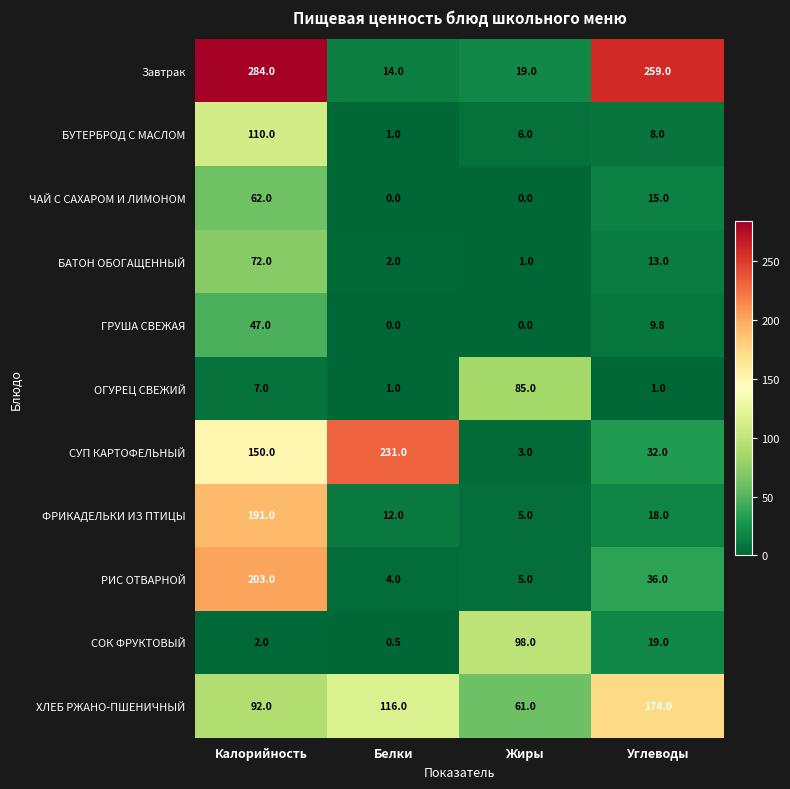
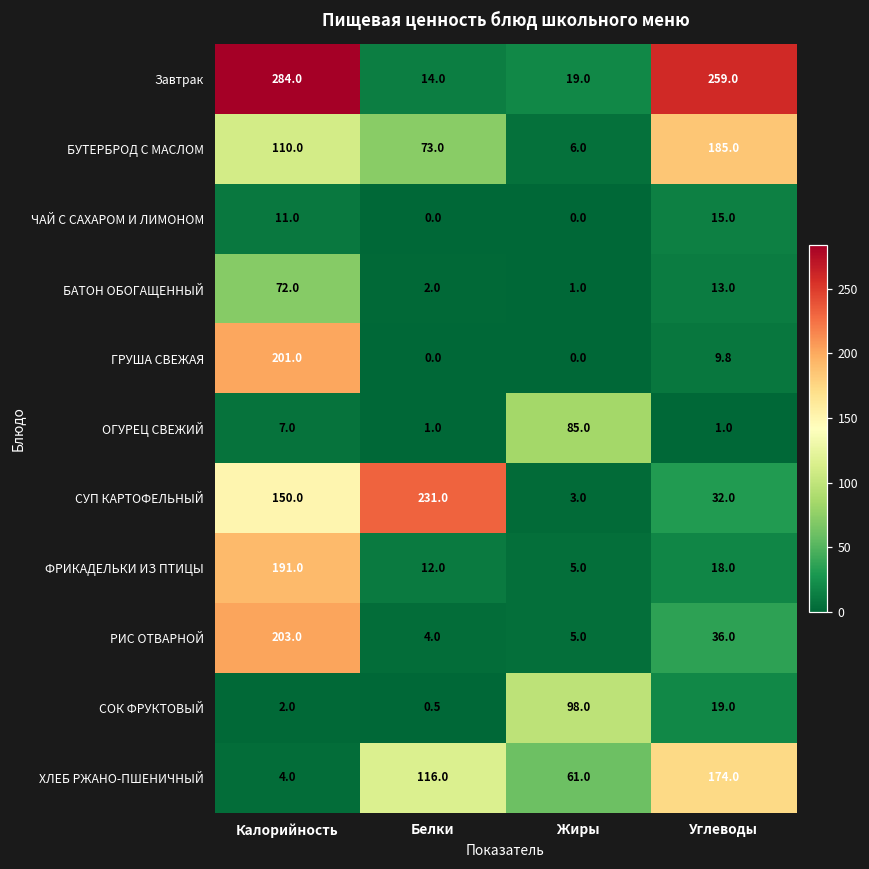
БУТЕРБРОД С МАСЛОМ, Белки: 1.0 -> 73.0
БУТЕРБРОД С МАСЛОМ, Углеводы: 8.0 -> 185.0
ЧАЙ С САХАРОМ И ЛИМОНОМ, Калорийность: 62.0 -> 11.0
ГРУША СВЕЖАЯ, Калорийность: 47.0 -> 201.0
ХЛЕБ РЖАНО-ПШЕНИЧНЫЙ, Калорийность: 92.0 -> 4.0
